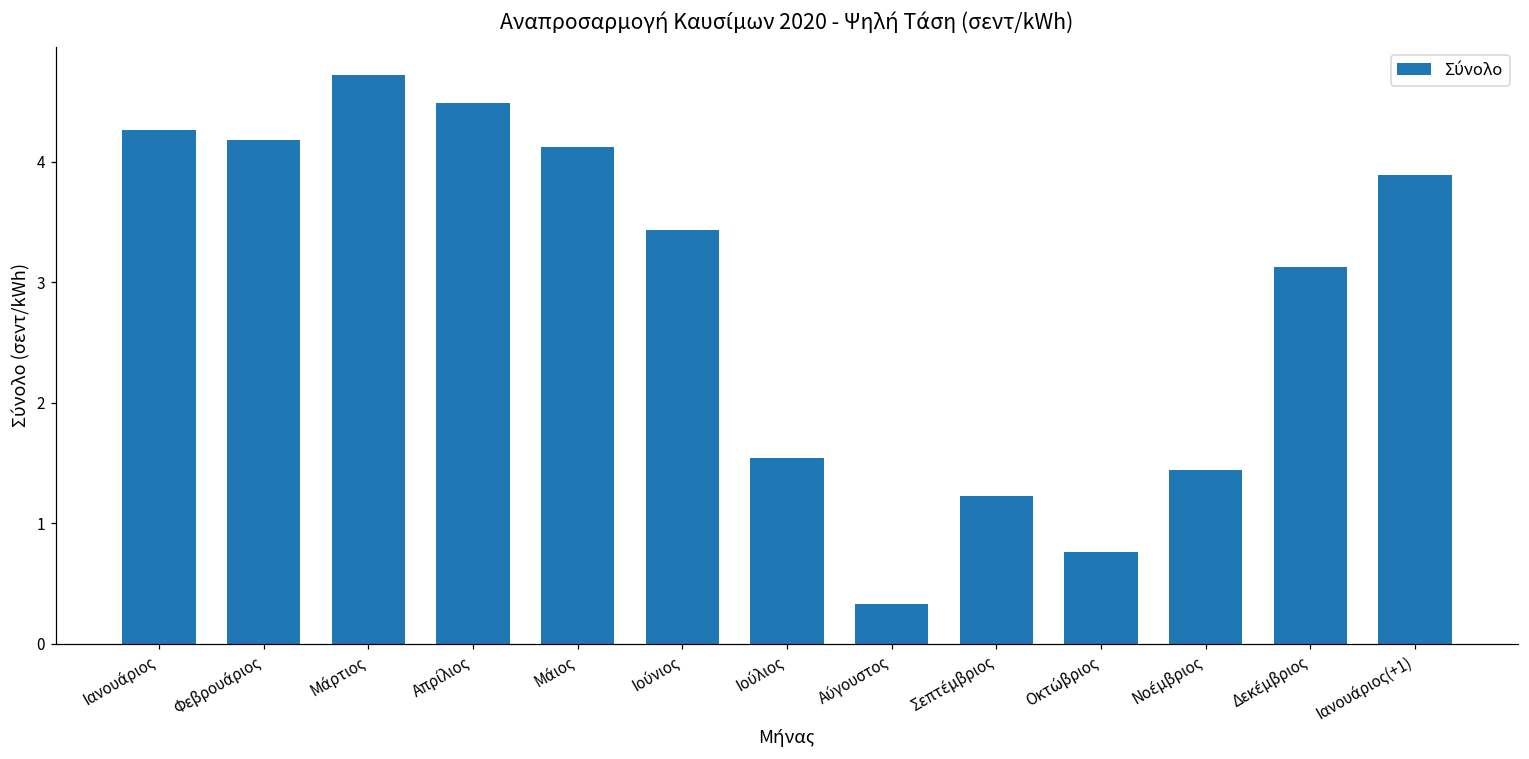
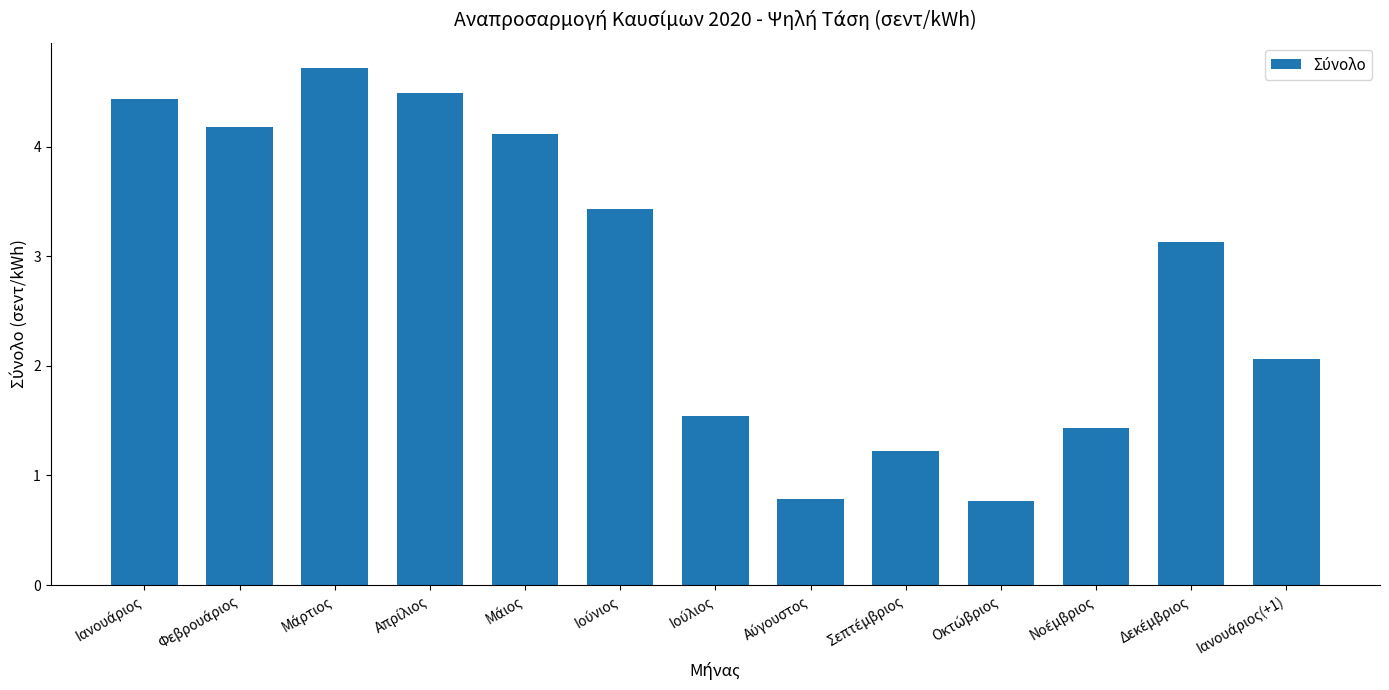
Ιανουάριος: 4.26 -> 4.44
Αύγουστος: 0.32 -> 0.78
Ιανουάριος(+1): 3.89 -> 2.06
